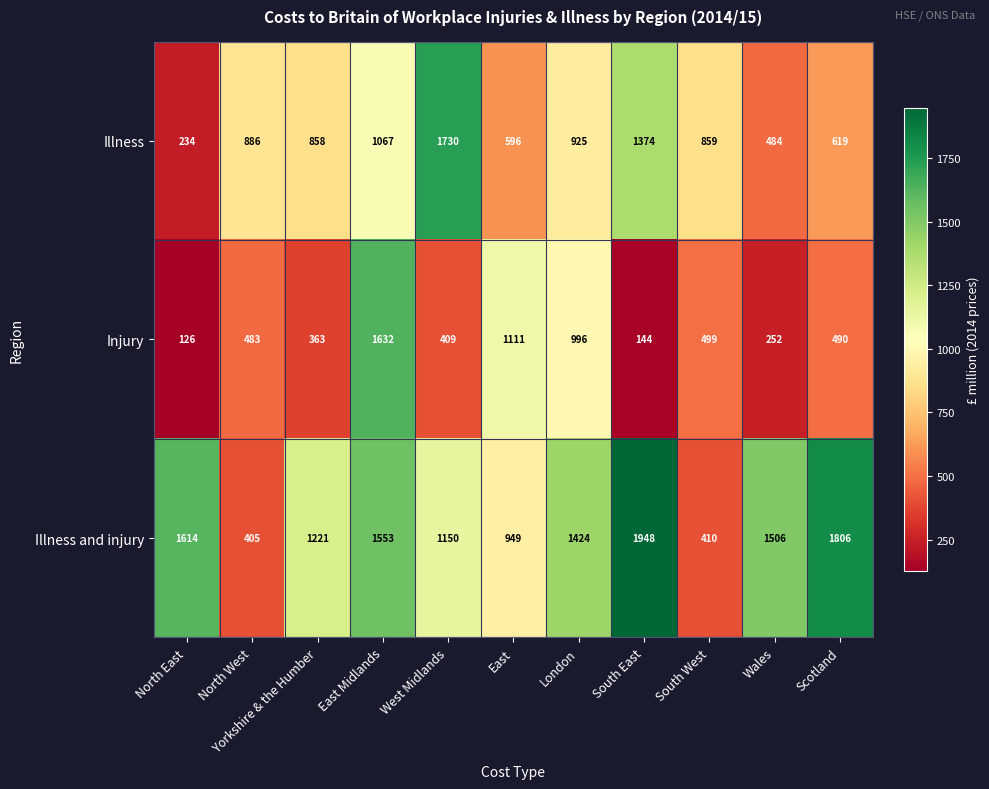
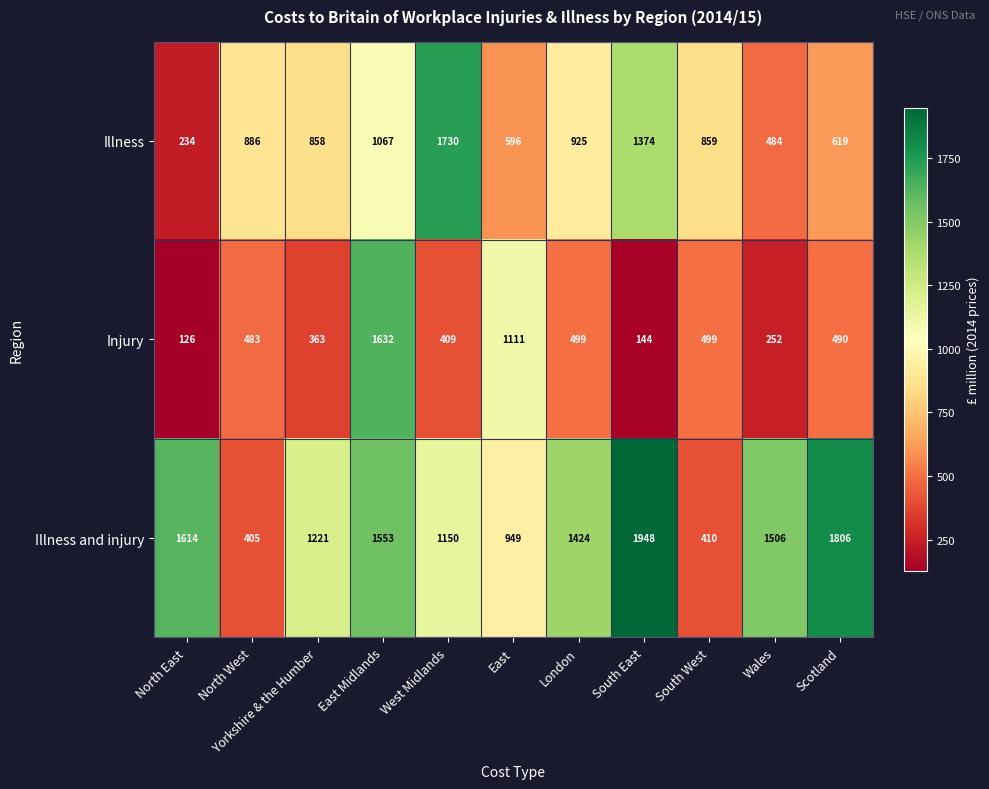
Injury, London: 996 -> 499
